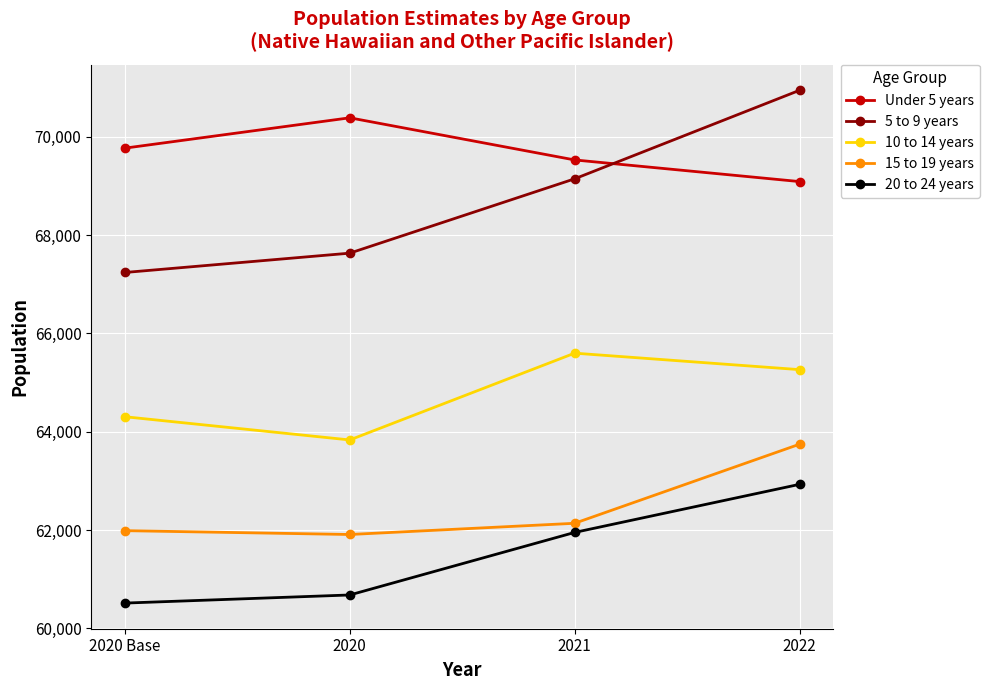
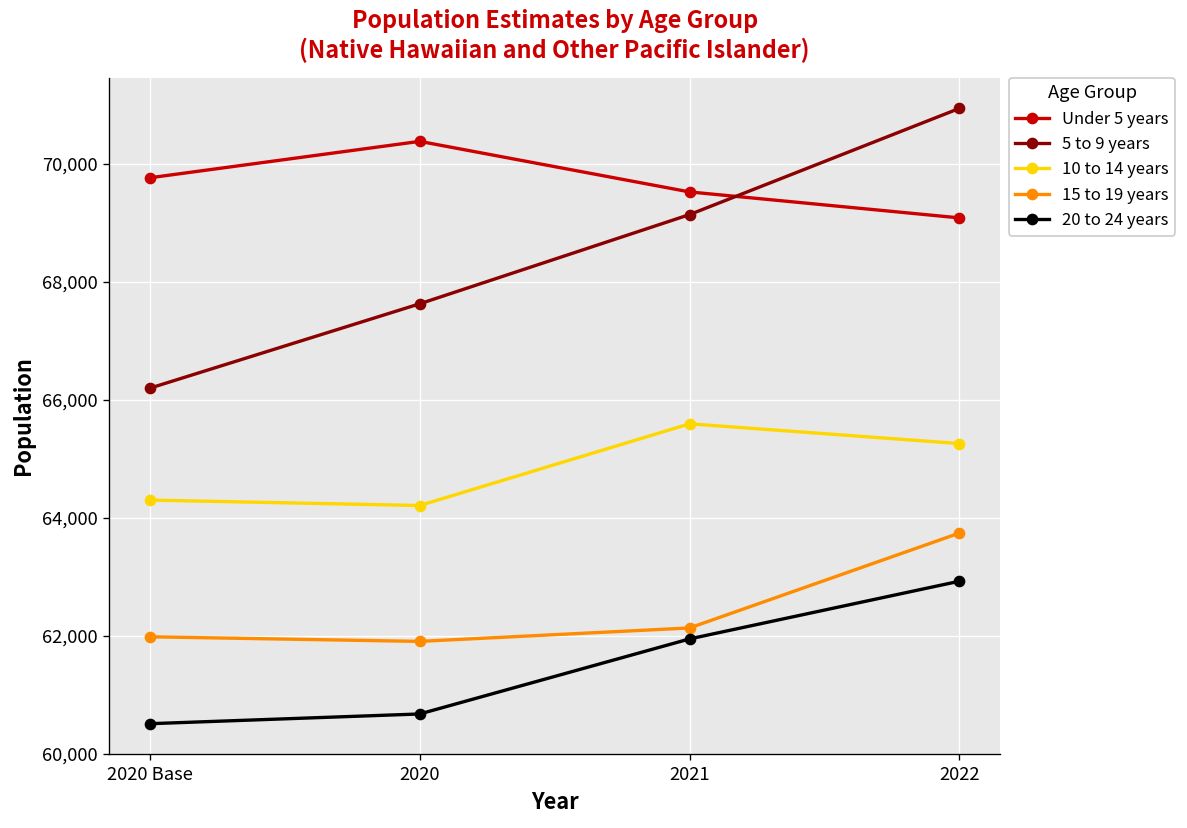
5 to 9 years, 2020 Base: 67,200 -> 66,200
10 to 14 years, 2020: 63,800 -> 64,200
